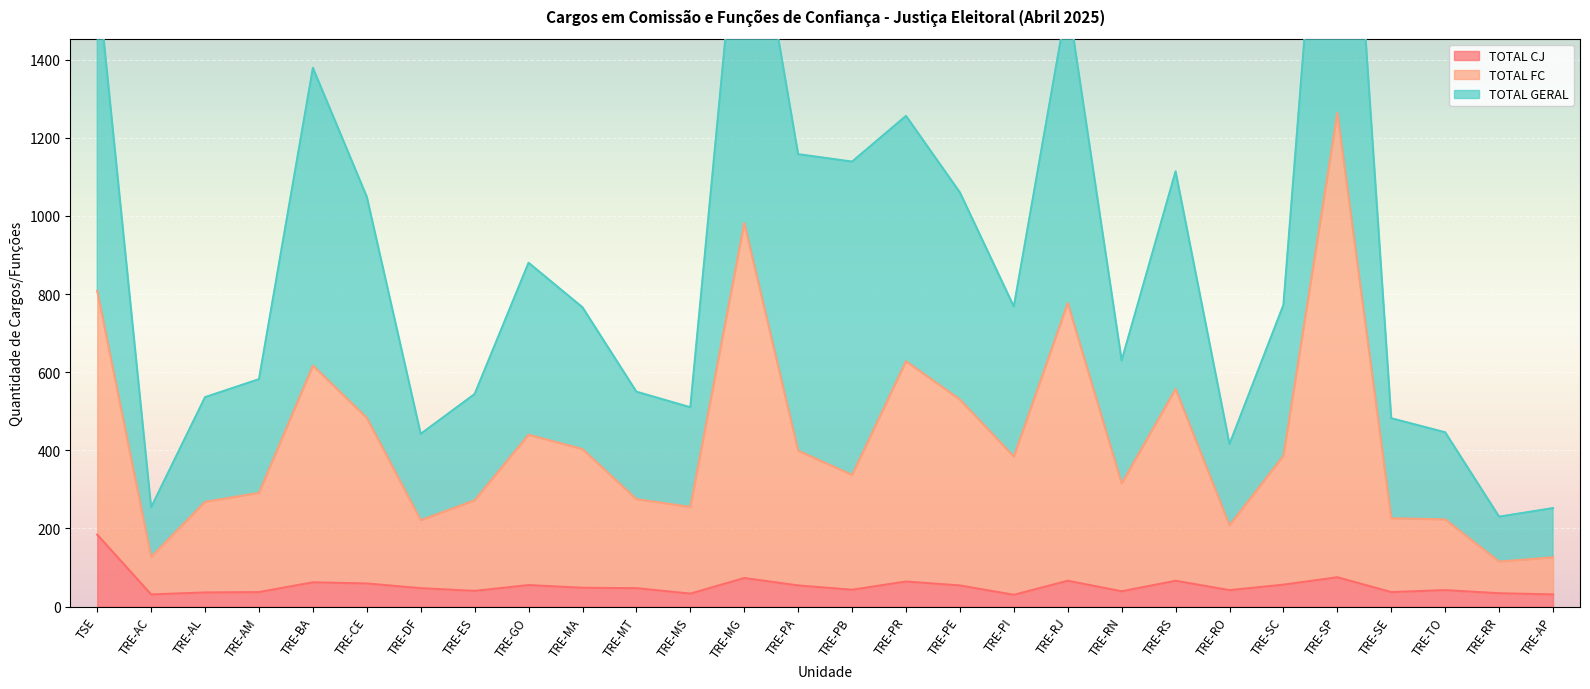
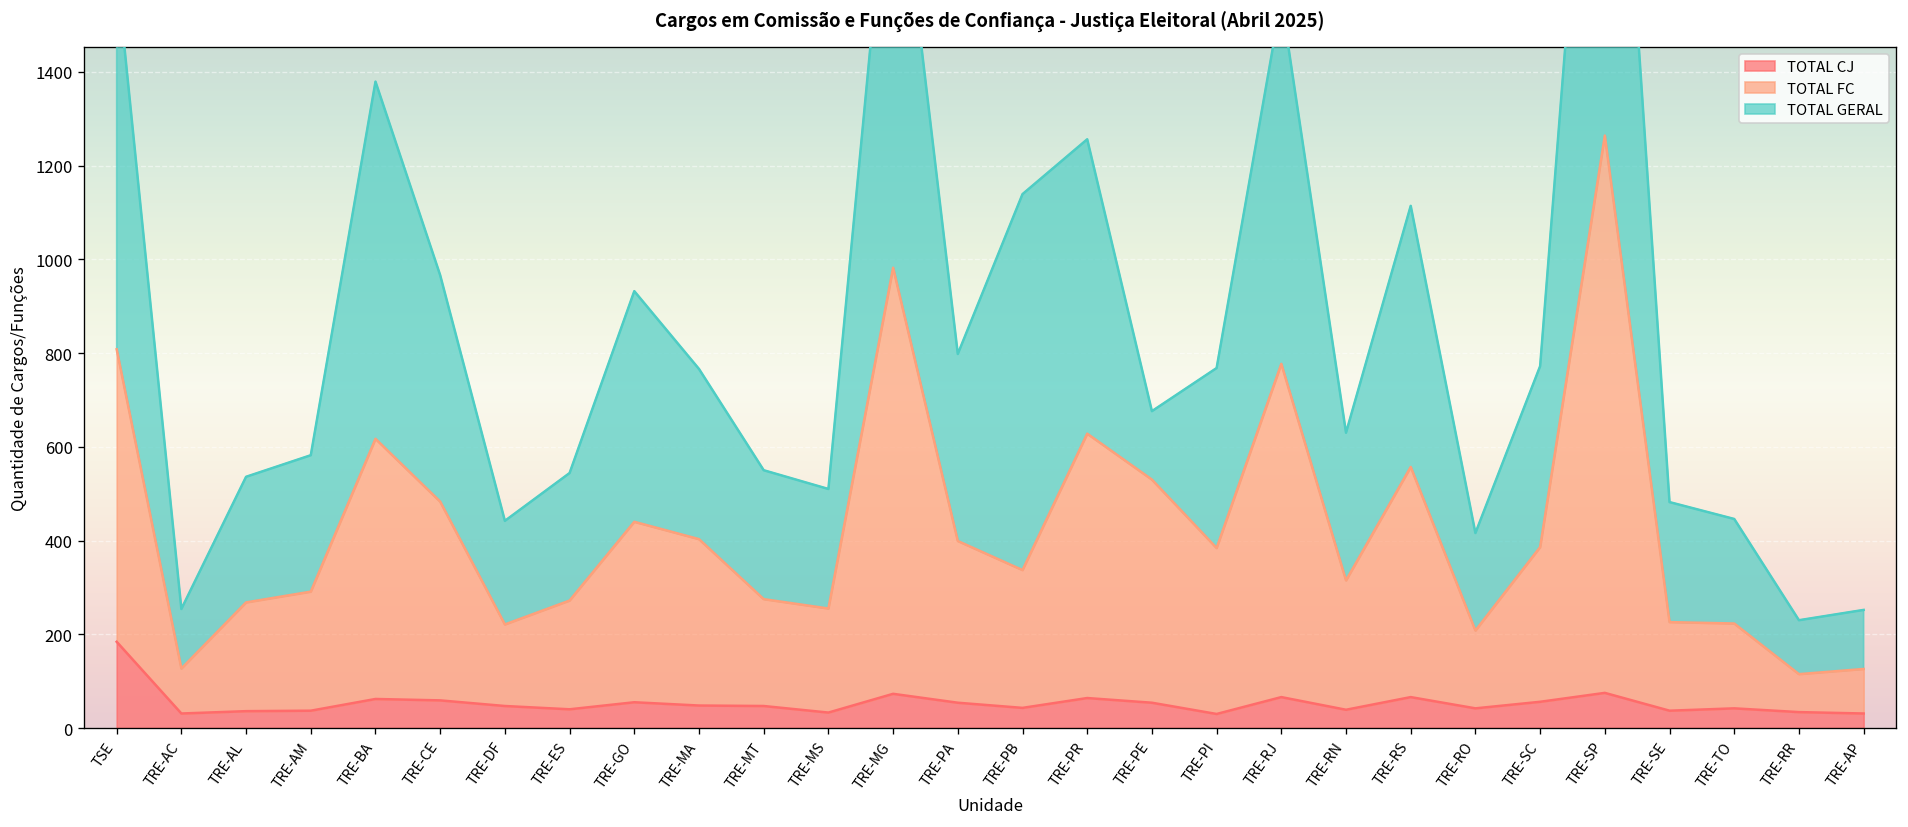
TOTAL GERAL, TRE-CE: 570 -> 480
TOTAL GERAL, TRE-GO: 440 -> 490
TOTAL GERAL, TRE-PA: 760 -> 400
TOTAL GERAL, TRE-PE: 530 -> 150
